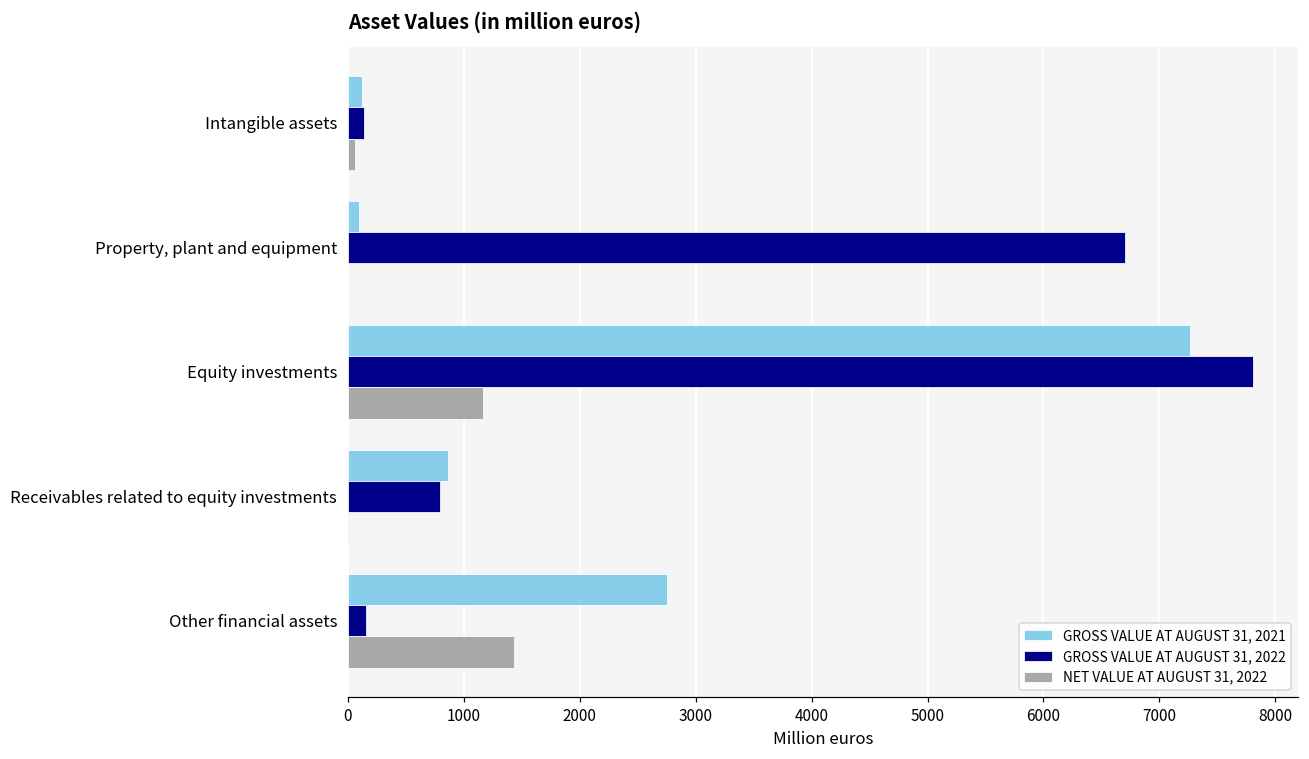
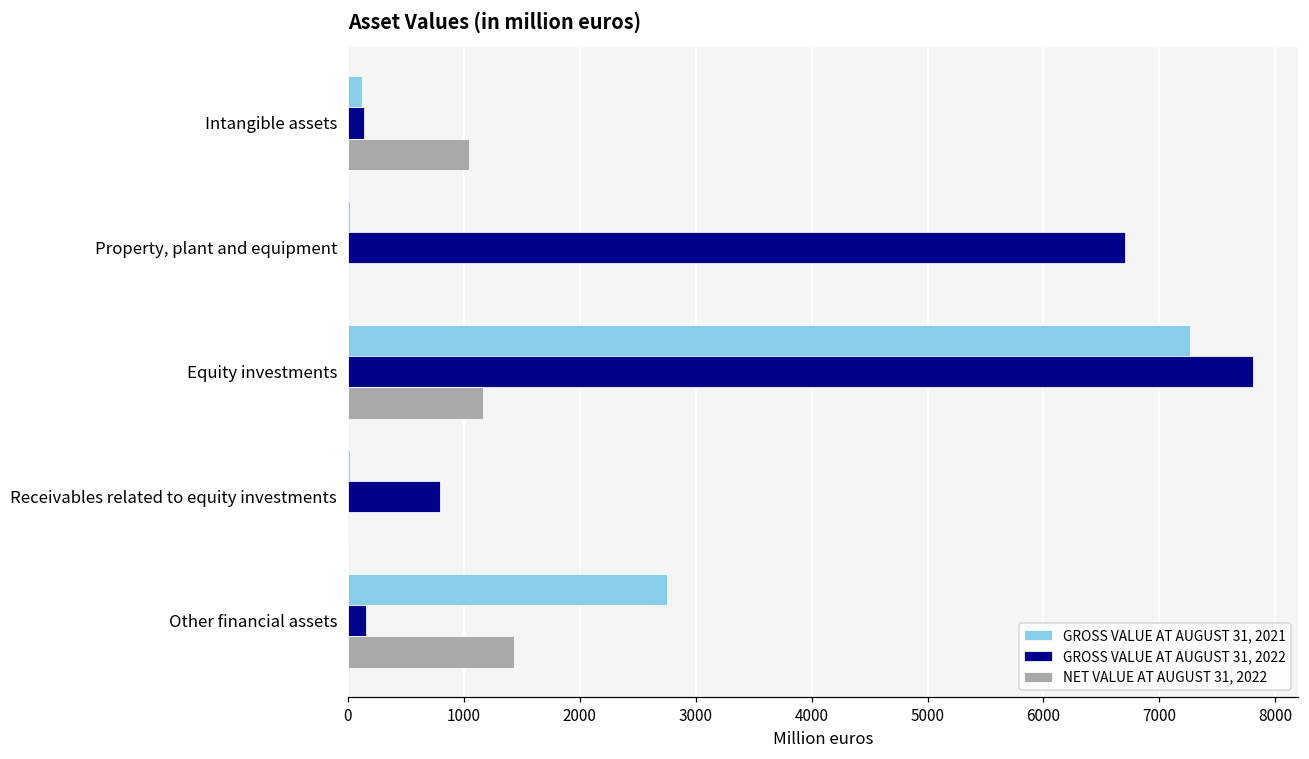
NET VALUE AT AUGUST 31, 2022, Intangible assets: 60 -> 1050
GROSS VALUE AT AUGUST 31, 2021, Property, plant and equipment: 100 -> 20
GROSS VALUE AT AUGUST 31, 2021, Receivables related to equity investments: 870 -> 20
